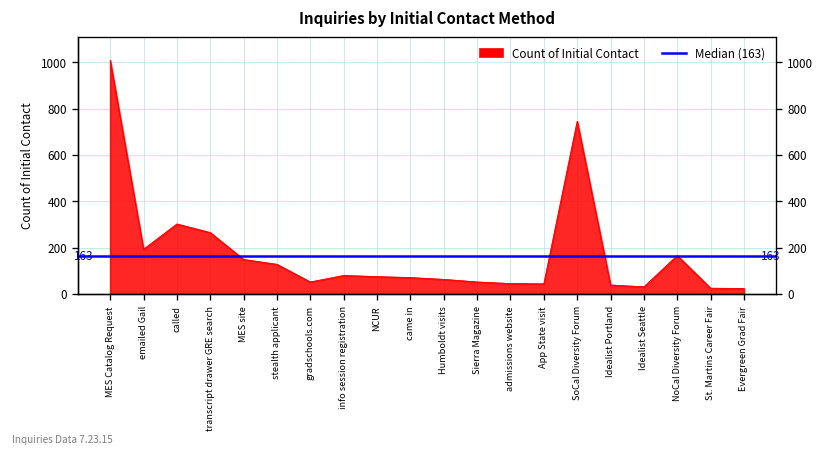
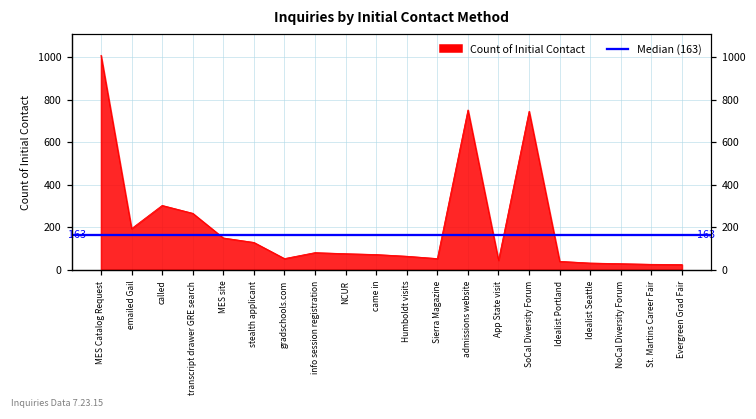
admissions website: 50 -> 750
NoCal Diversity Forum: 170 -> 30
